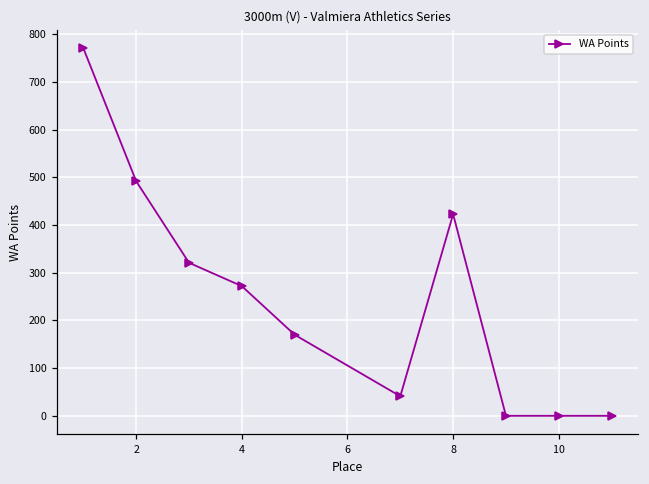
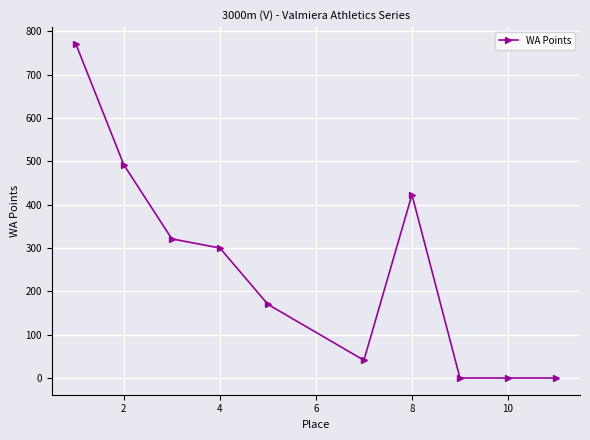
4: 270 -> 300
